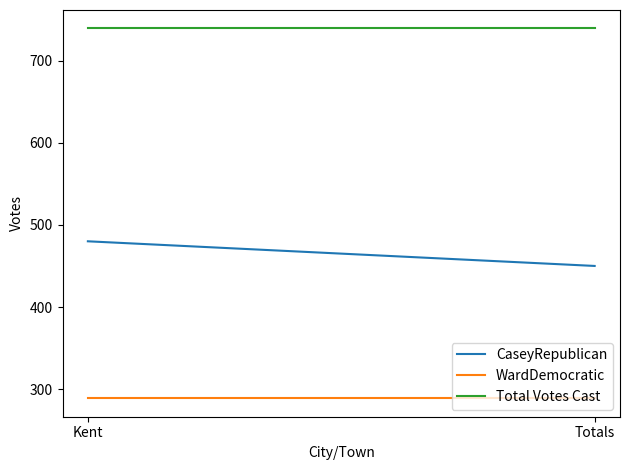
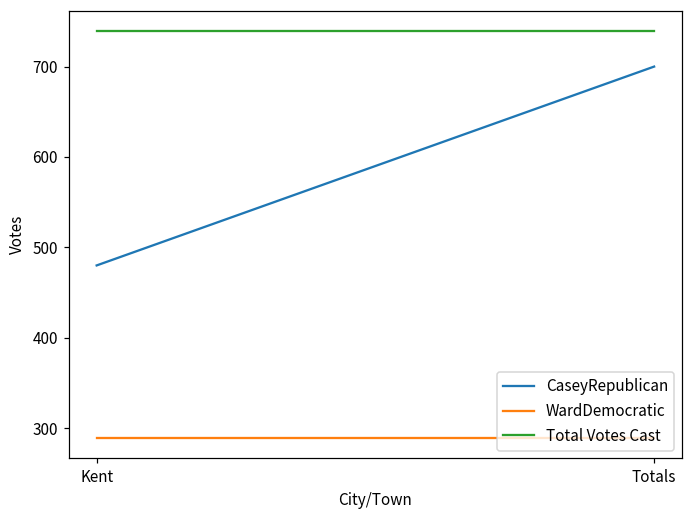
CaseyRepublican, Totals: 450 -> 700
